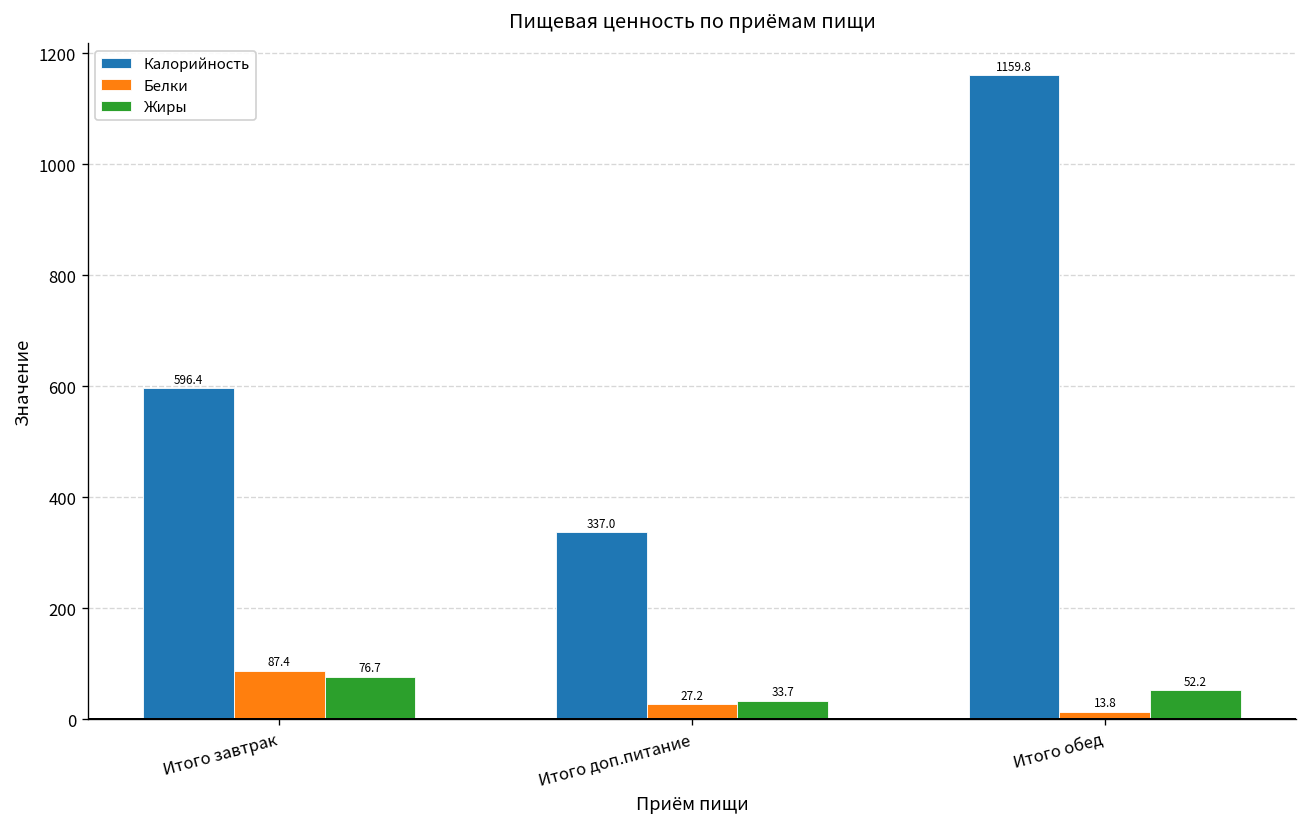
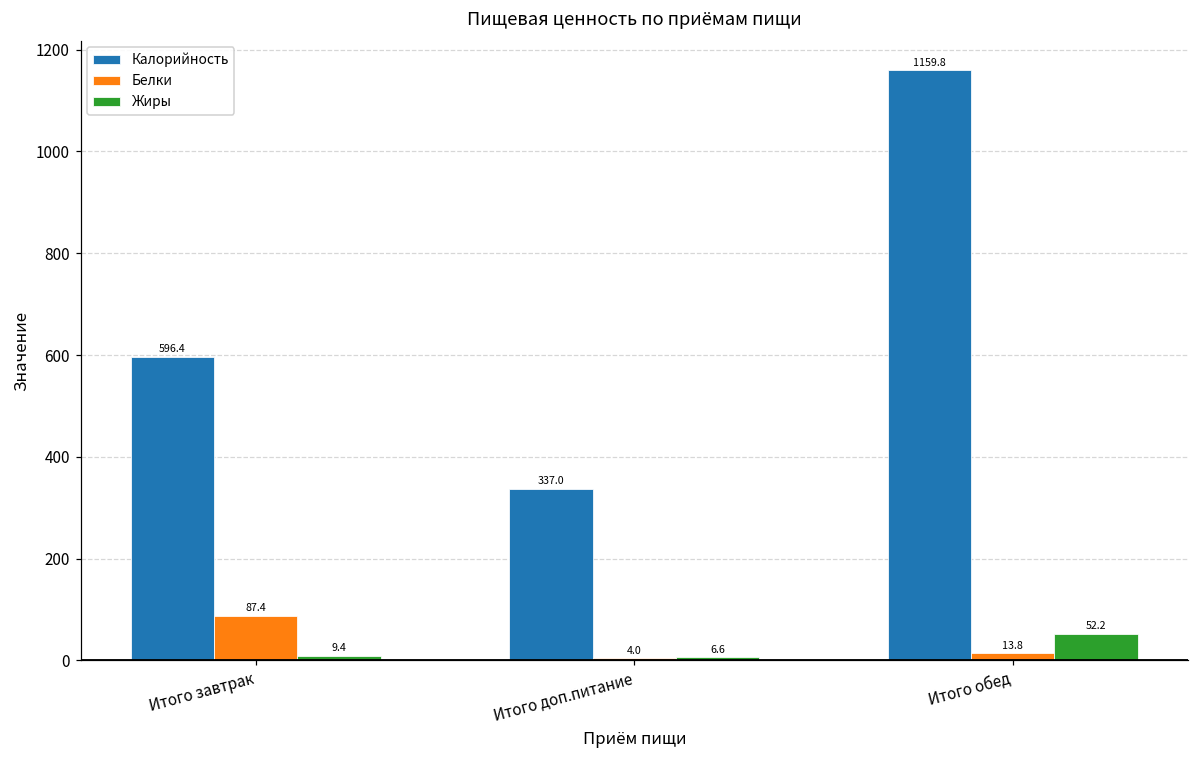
Жиры, Итого завтрак: 76.7 -> 9.4
Белки, Итого доп.питание: 27.2 -> 4.0
Жиры, Итого доп.питание: 33.7 -> 6.6
